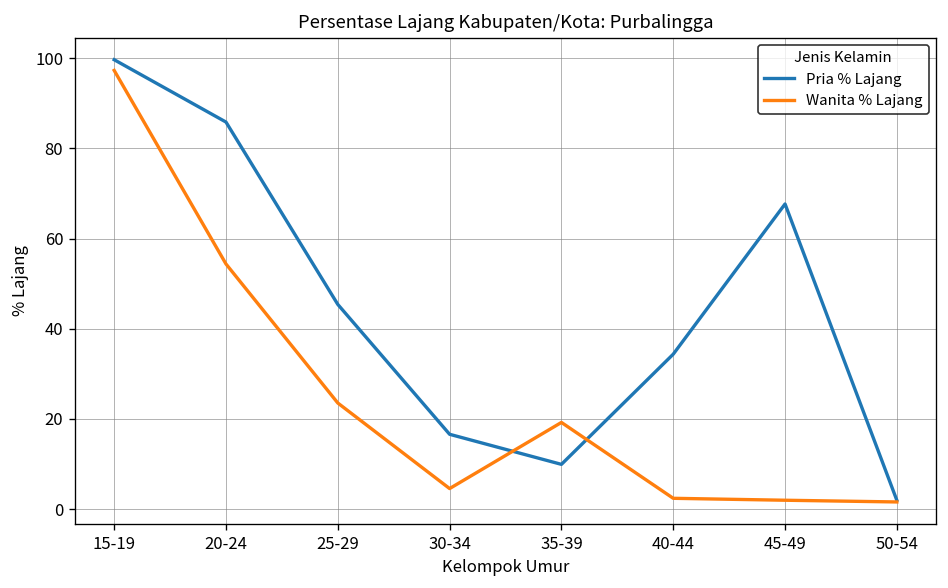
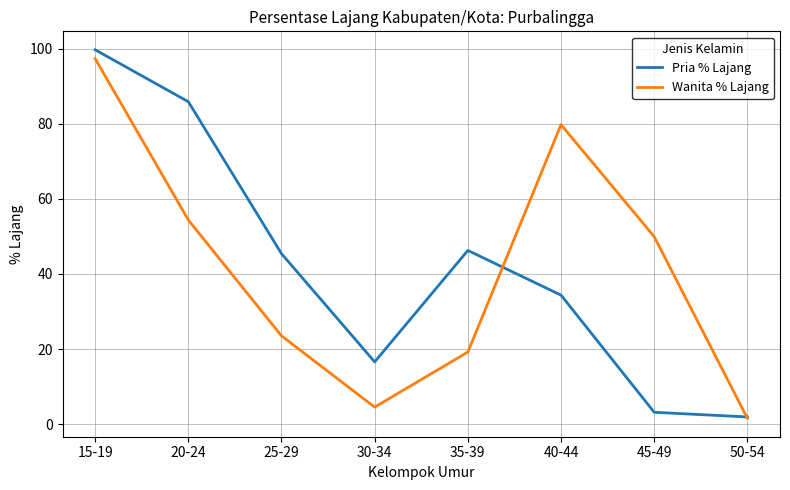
Pria % Lajang, 35-39: 10 -> 46
Wanita % Lajang, 40-44: 2 -> 80
Pria % Lajang, 45-49: 68 -> 3
Wanita % Lajang, 45-49: 2 -> 50
